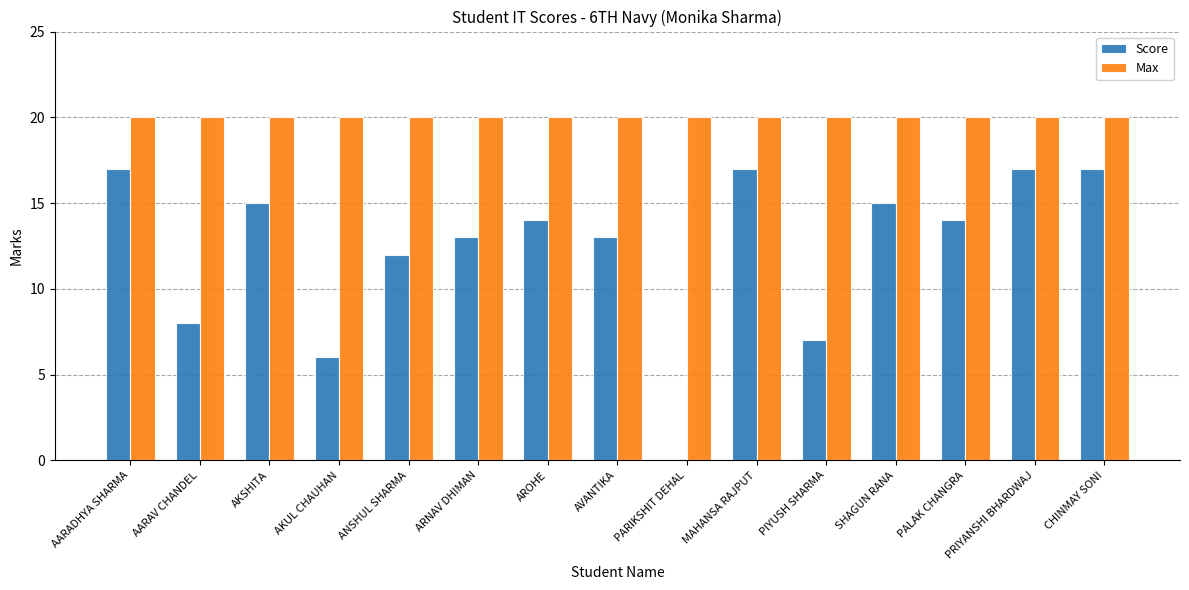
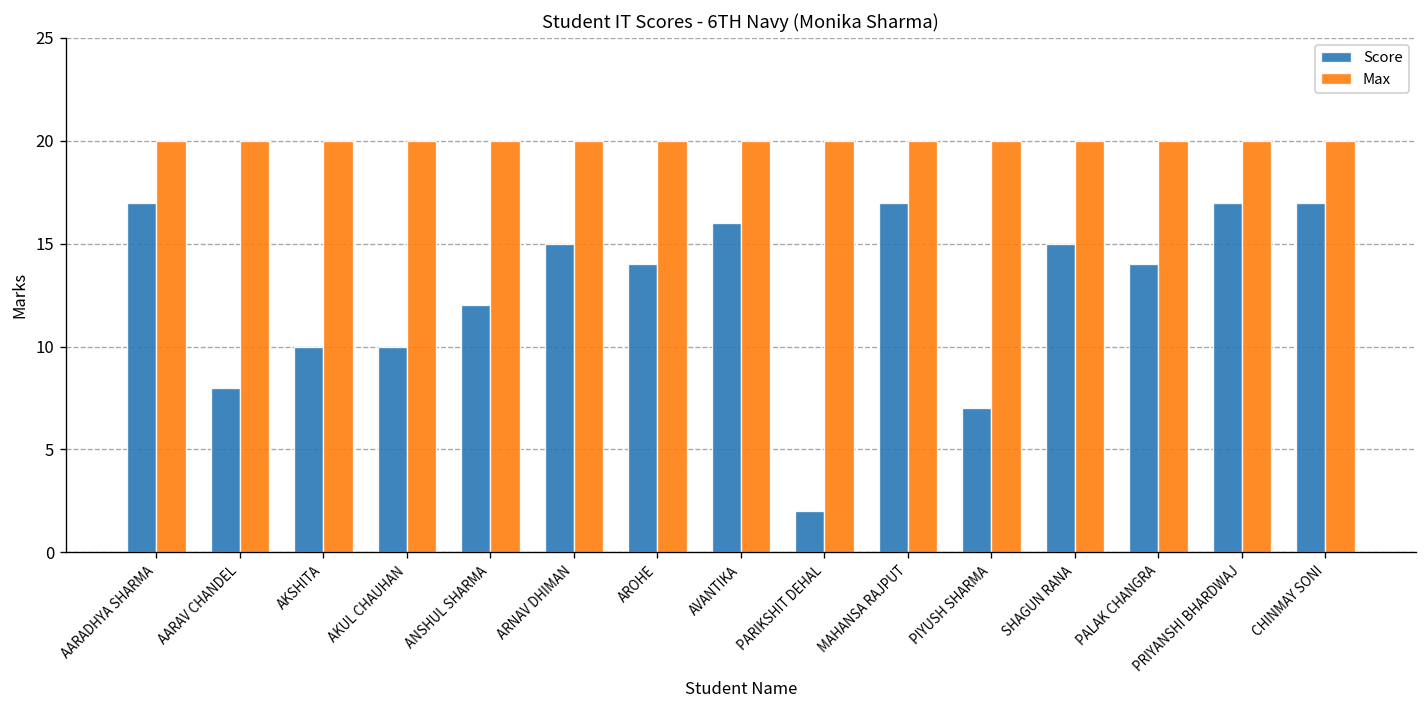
Score, AKSHITA: 15 -> 10
Score, AKUL CHAUHAN: 6 -> 10
Score, ARNAV DHIMAN: 13 -> 15
Score, AVANTIKA: 13 -> 16
Score, PARIKSHIT DEHAL: 0 -> 2
